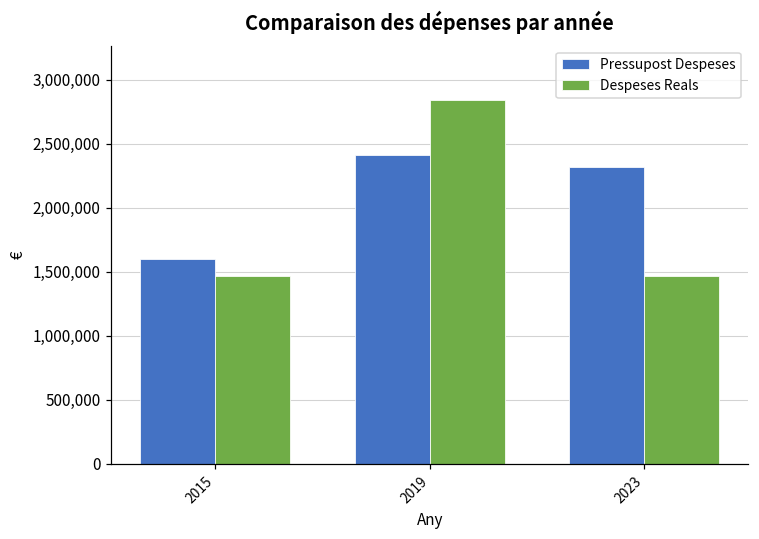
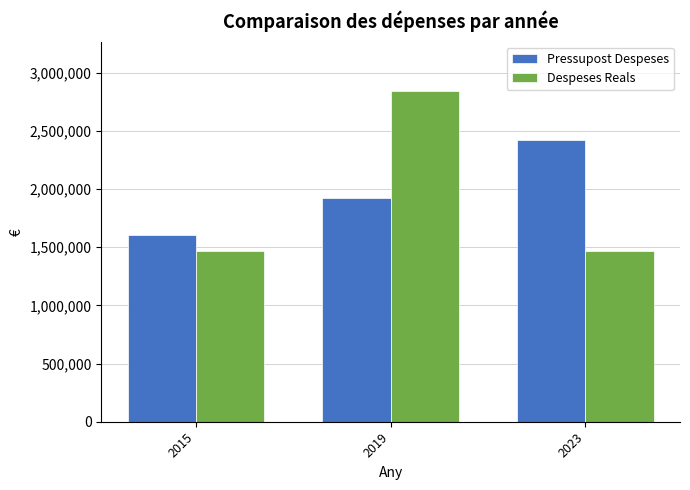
Pressupost Despeses, 2019: 2,420,000 -> 1,930,000
Pressupost Despeses, 2023: 2,320,000 -> 2,420,000
